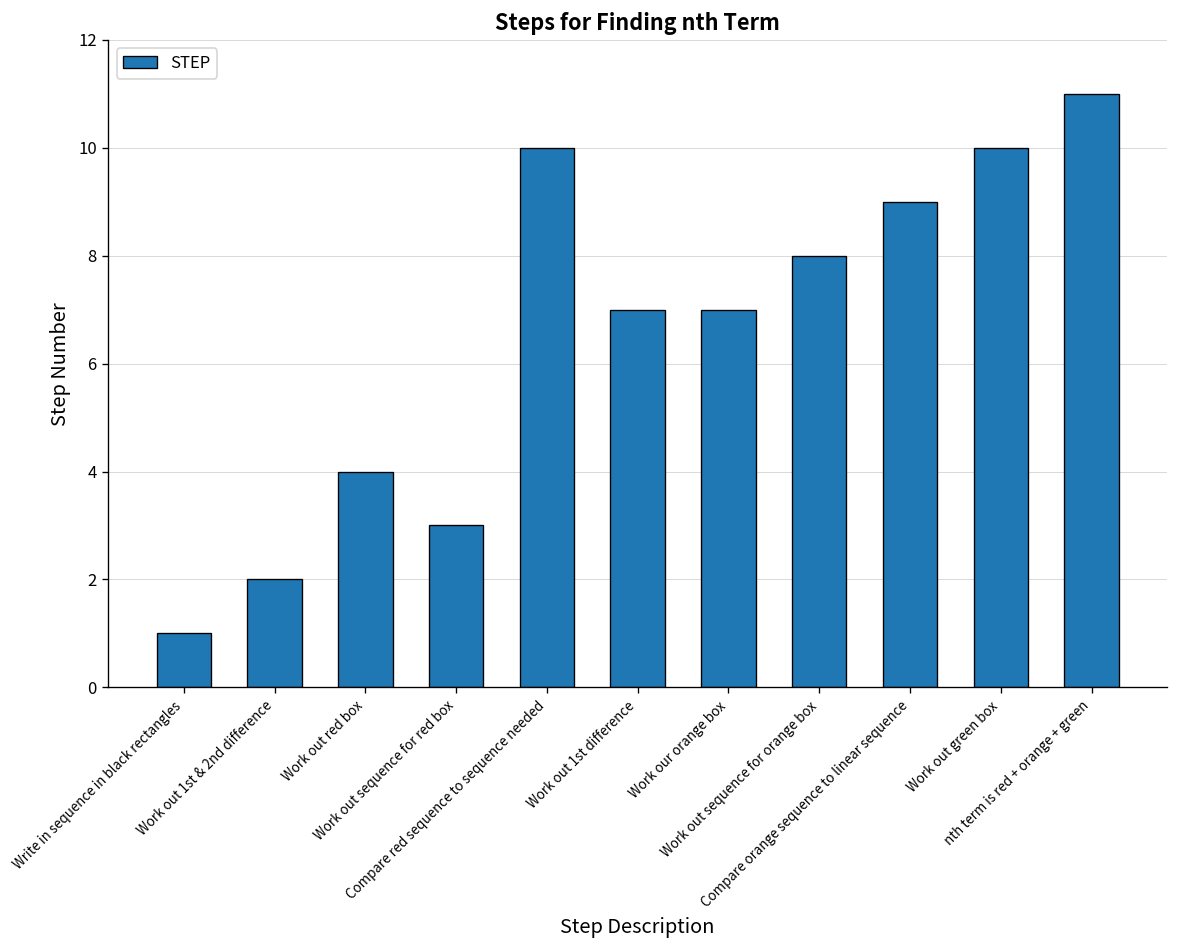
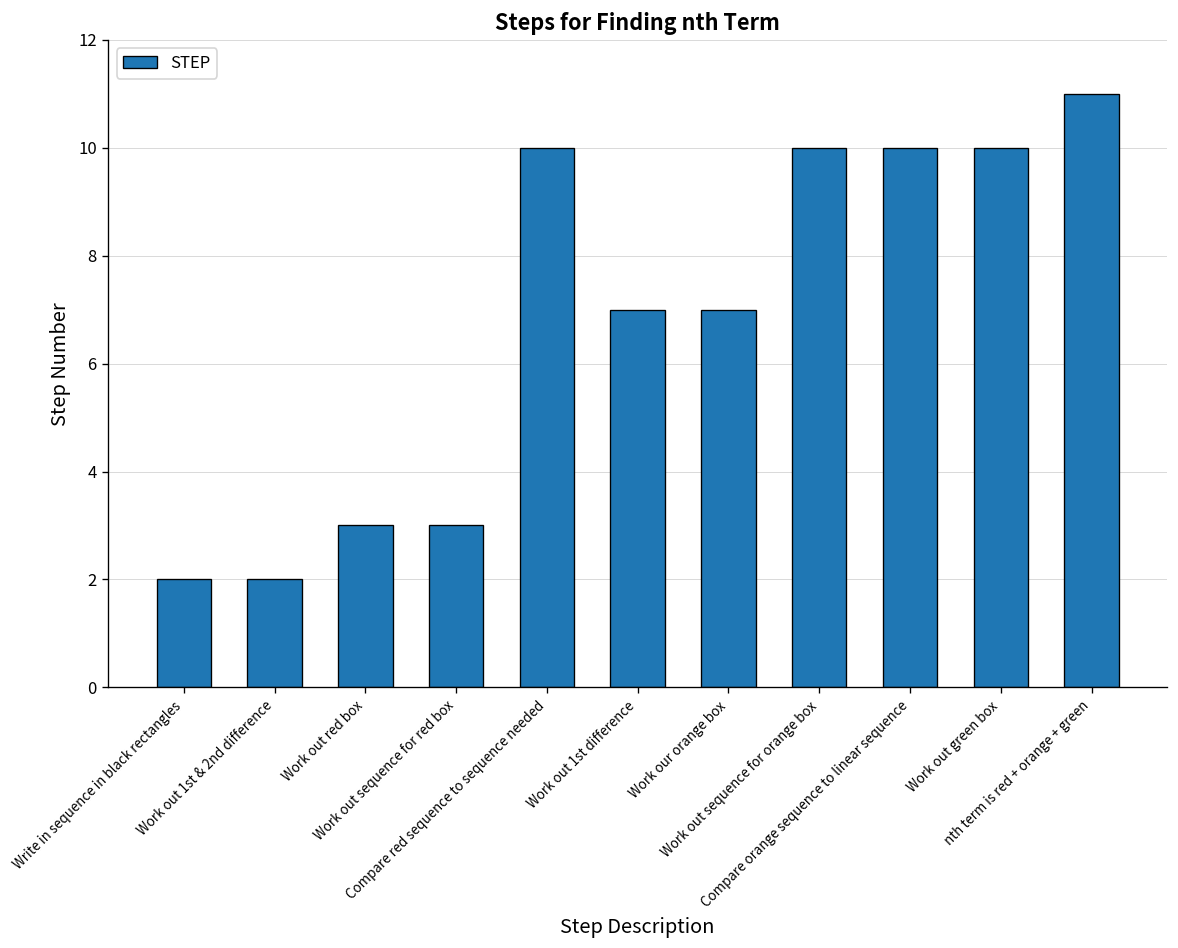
Write in sequence in black rectangles: 1 -> 2
Work out red box: 4 -> 3
Work out sequence for orange box: 8 -> 10
Compare orange sequence to linear sequence: 9 -> 10
